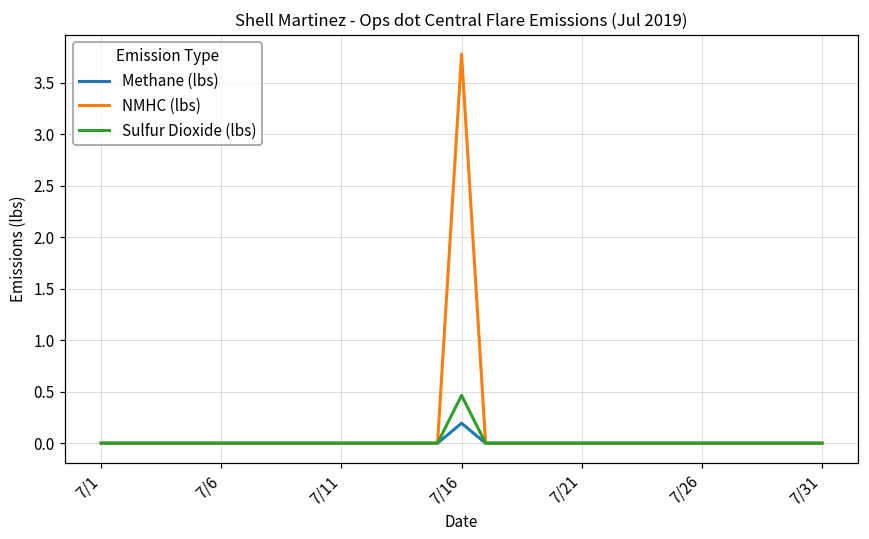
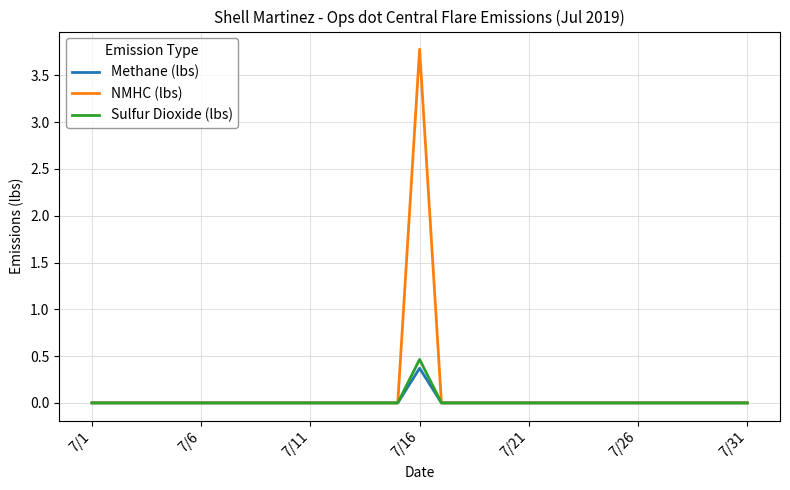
Methane (lbs), 7/16: 0.2 -> 0.4
